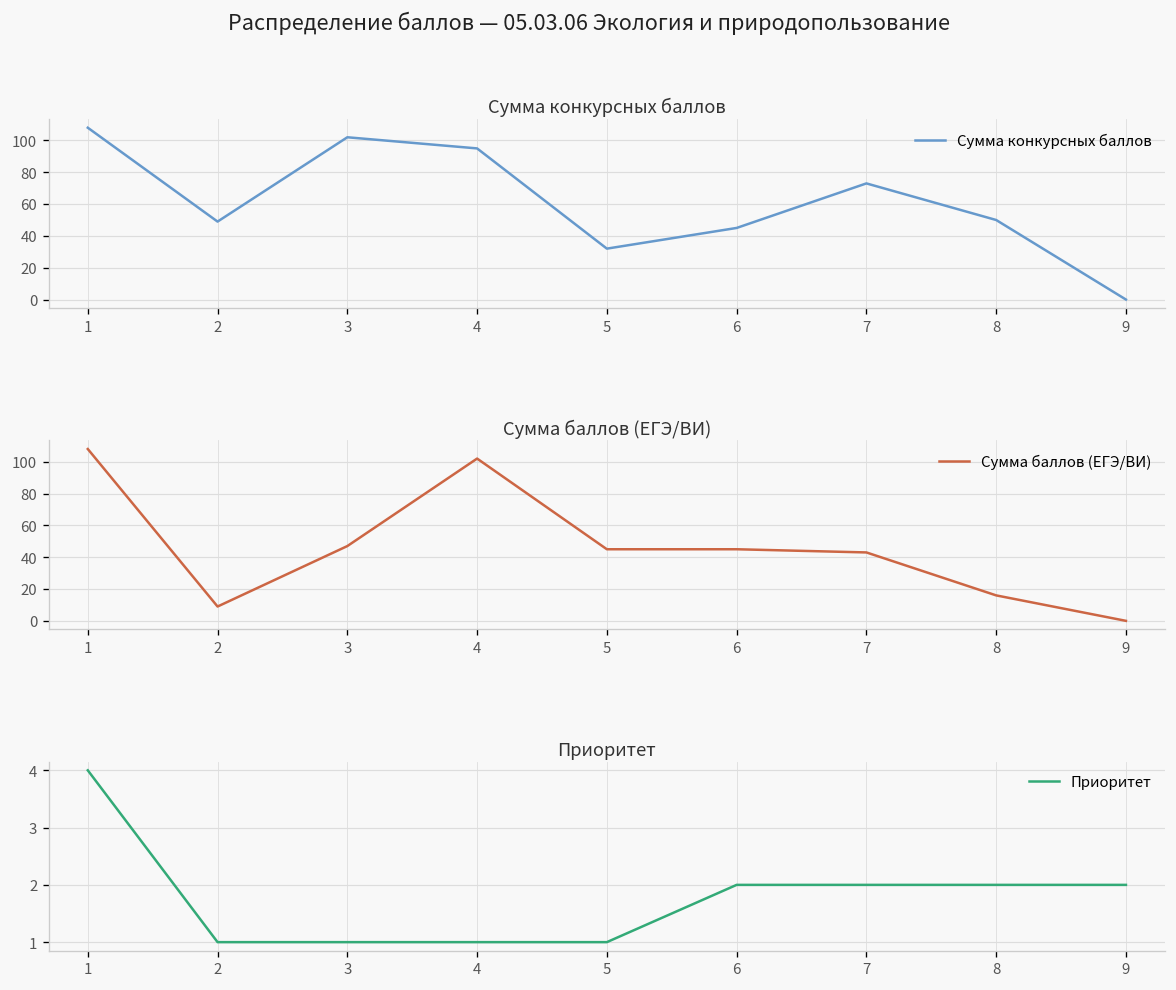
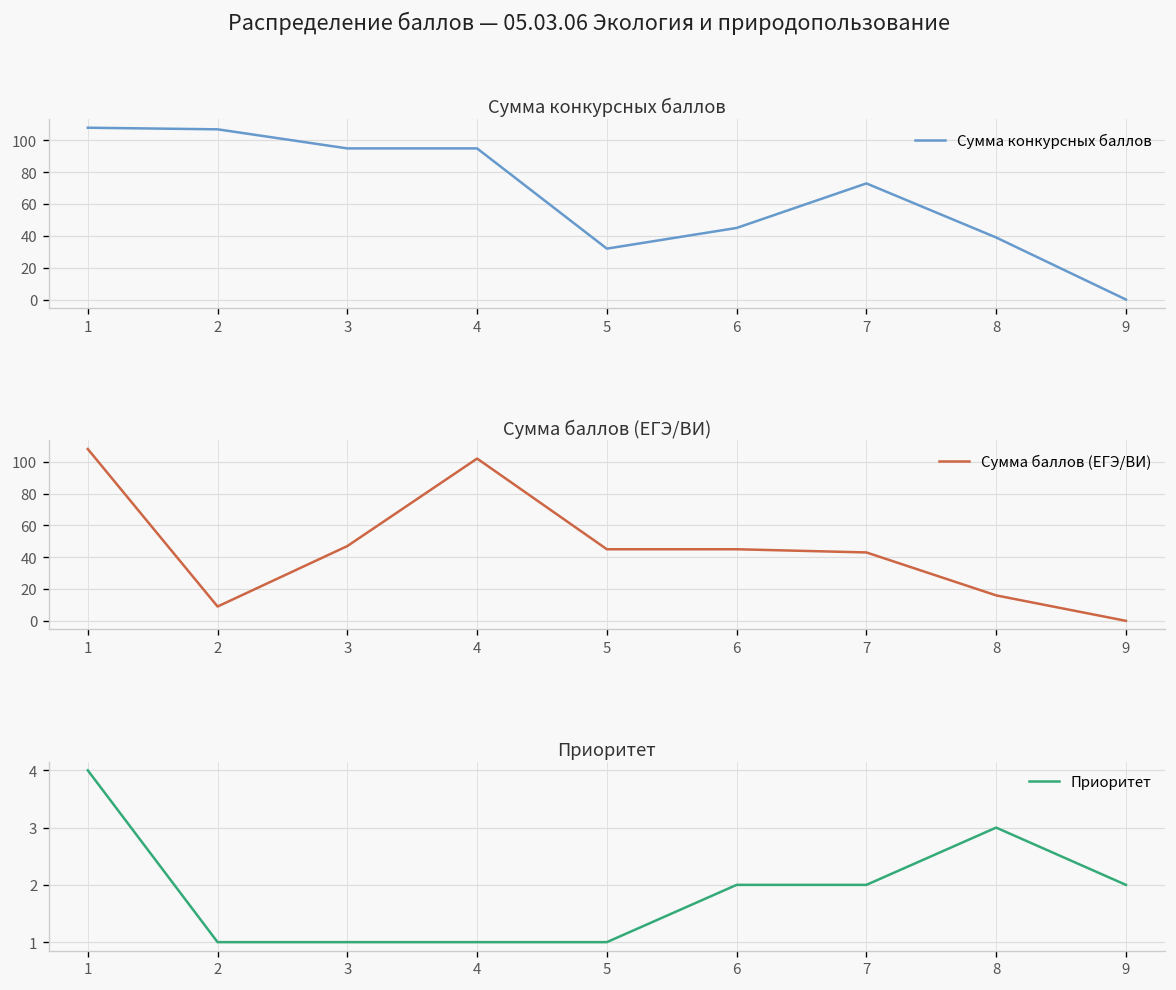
Сумма конкурсных баллов, 2: 49 -> 107
Сумма конкурсных баллов, 3: 102 -> 95
Сумма конкурсных баллов, 8: 50 -> 39
Приоритет, 8: 2 -> 3
